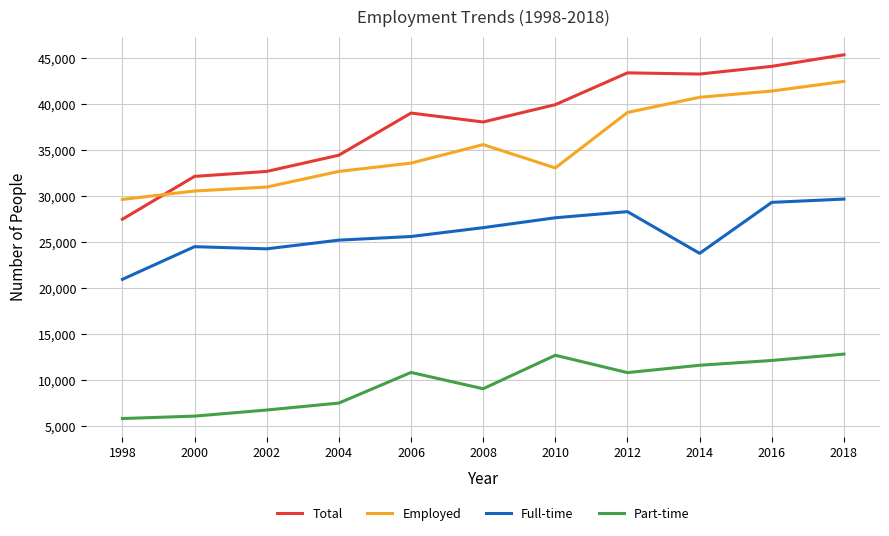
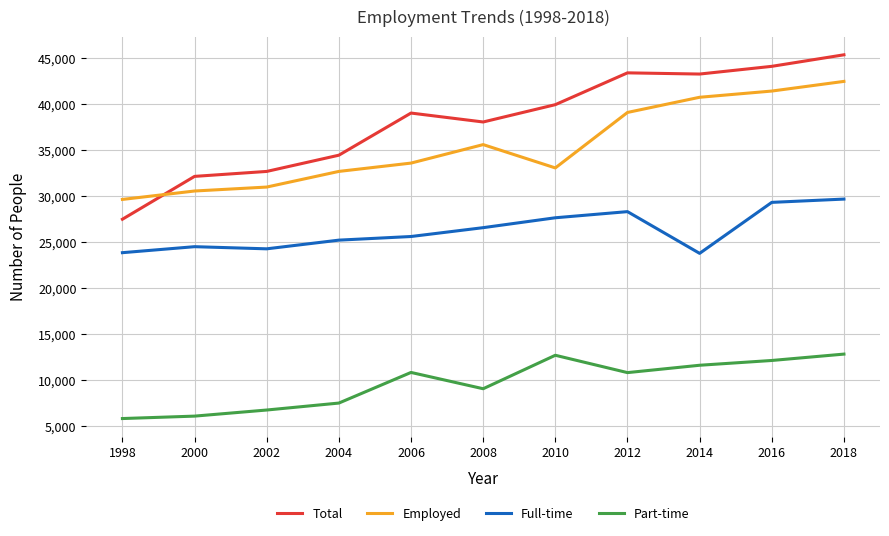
Full-time, 1998: 21,000 -> 24,000
